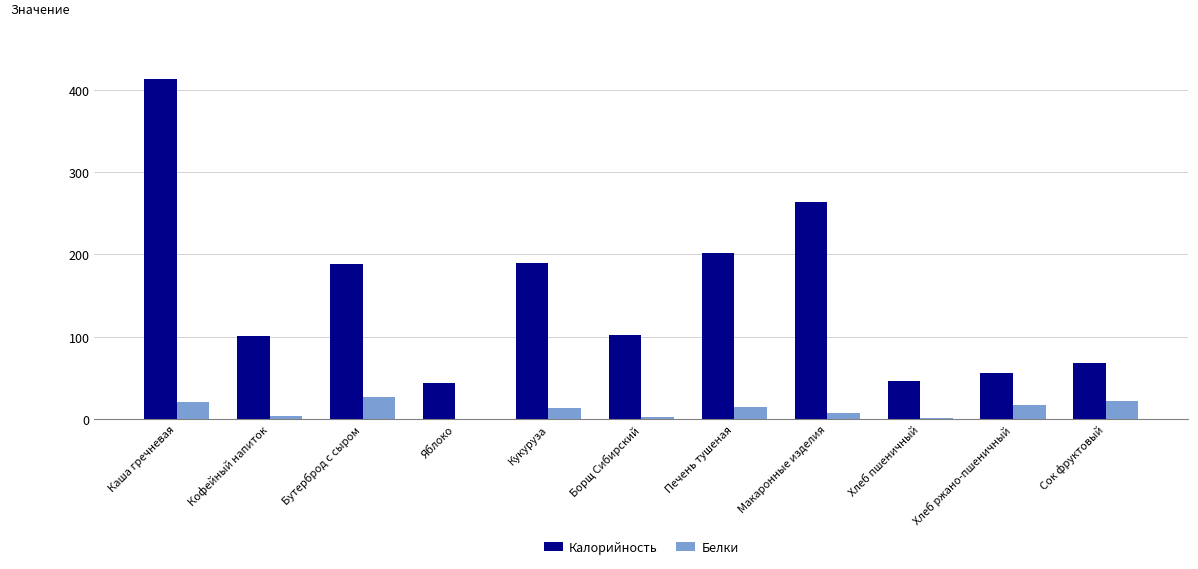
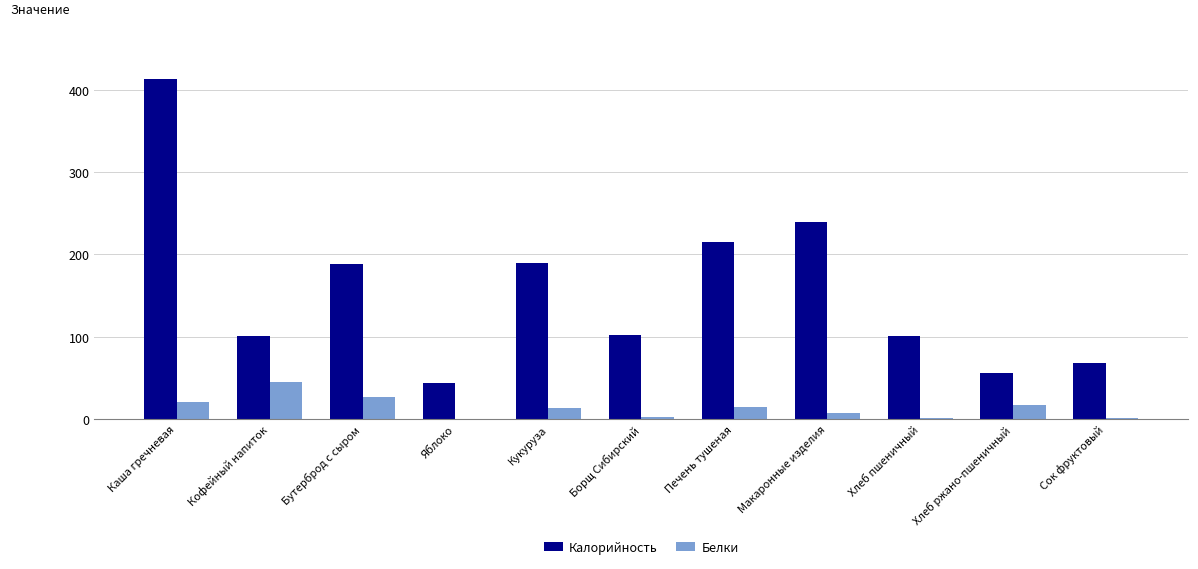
Белки, Кофейный напиток: 0 -> 40
Калорийность, Печень тушеная: 200 -> 220
Калорийность, Макаронные изделия: 260 -> 240
Калорийность, Хлеб пшеничный: 50 -> 100
Белки, Сок фруктовый: 20 -> 0
